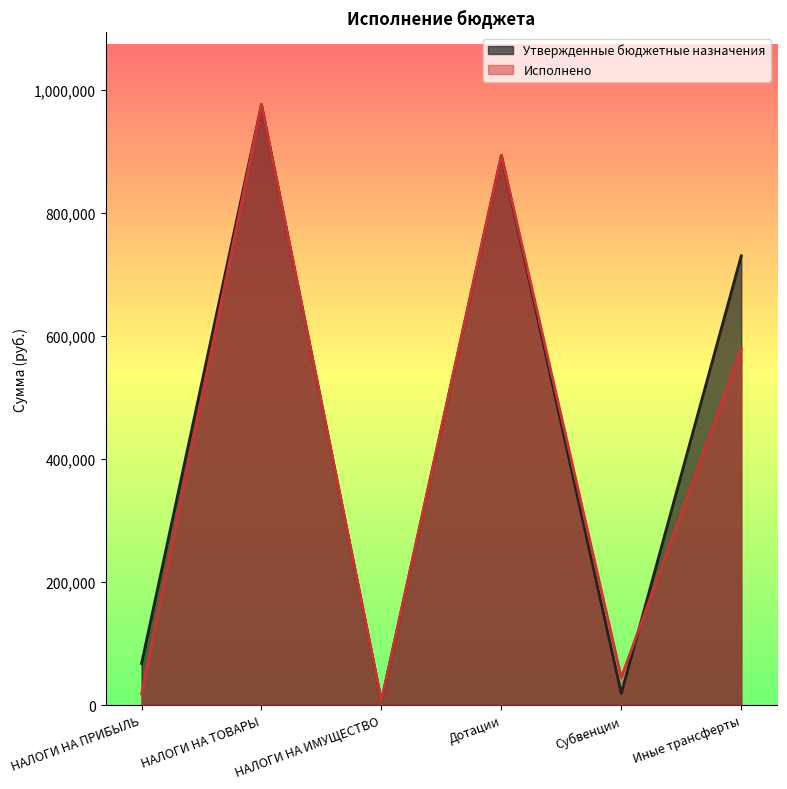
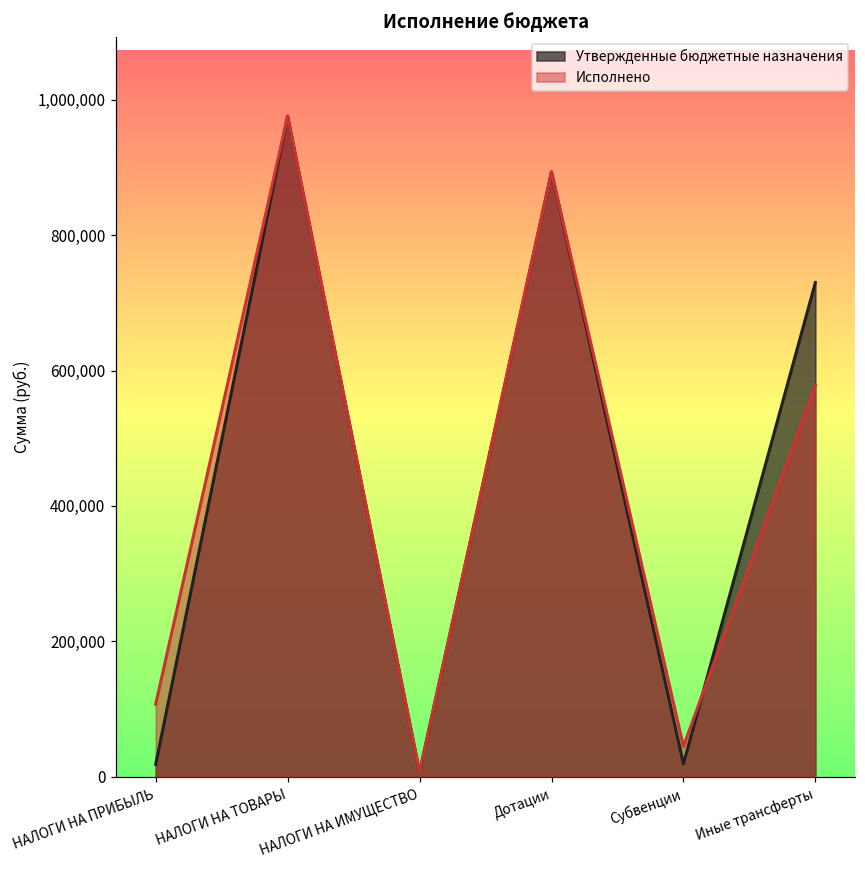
Утвержденные бюджетные назначения, НАЛОГИ НА ПРИБЫЛЬ: 70,000 -> 20,000
Исполнено, НАЛОГИ НА ПРИБЫЛЬ: 20,000 -> 110,000
